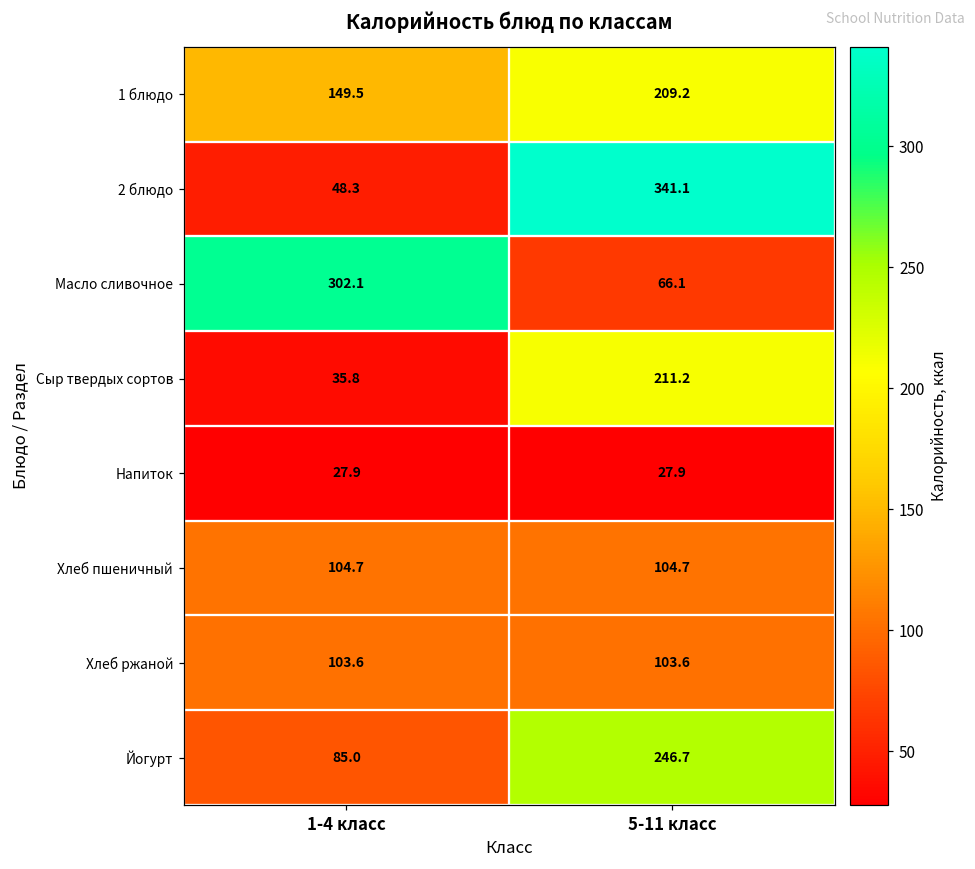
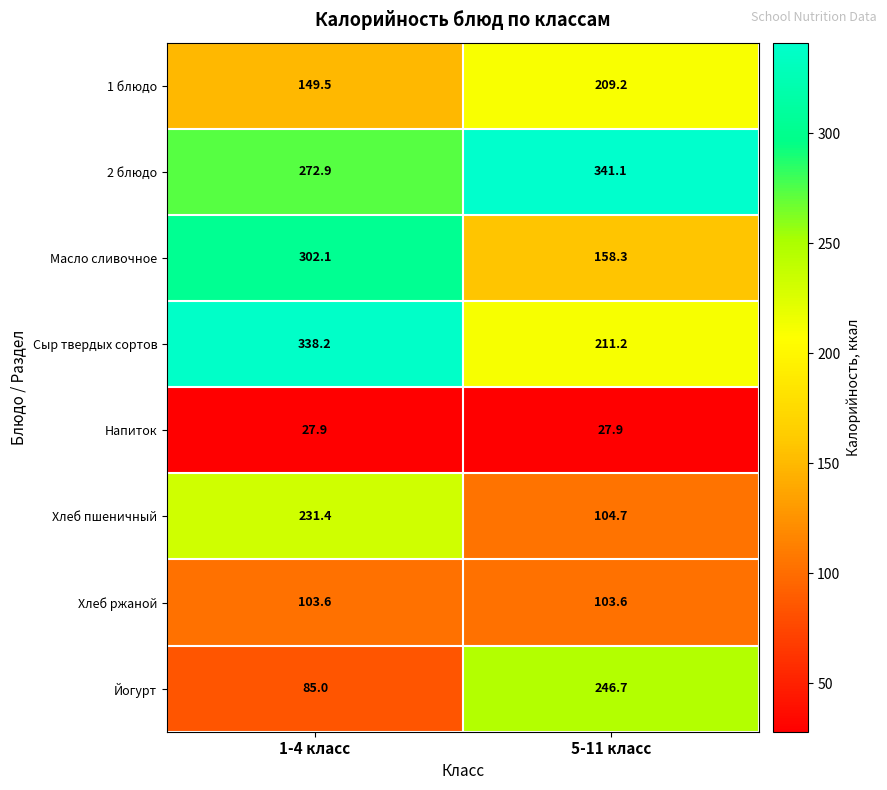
2 блюдо, 1-4 класс: 48.3 -> 272.9
Масло сливочное, 5-11 класс: 66.1 -> 158.3
Сыр твердых сортов, 1-4 класс: 35.8 -> 338.2
Хлеб пшеничный, 1-4 класс: 104.7 -> 231.4
